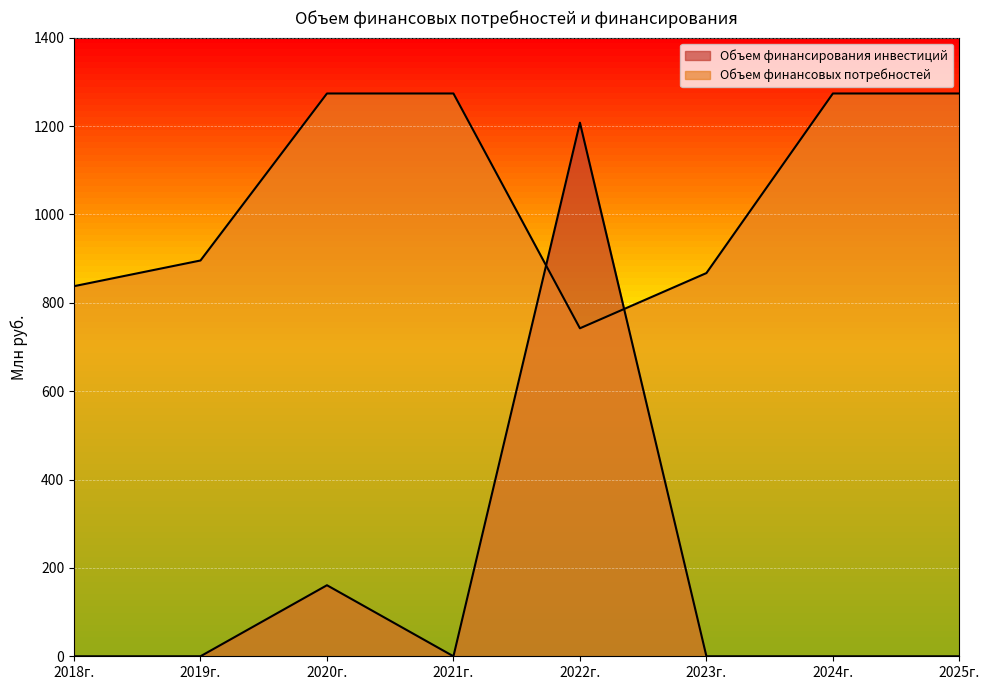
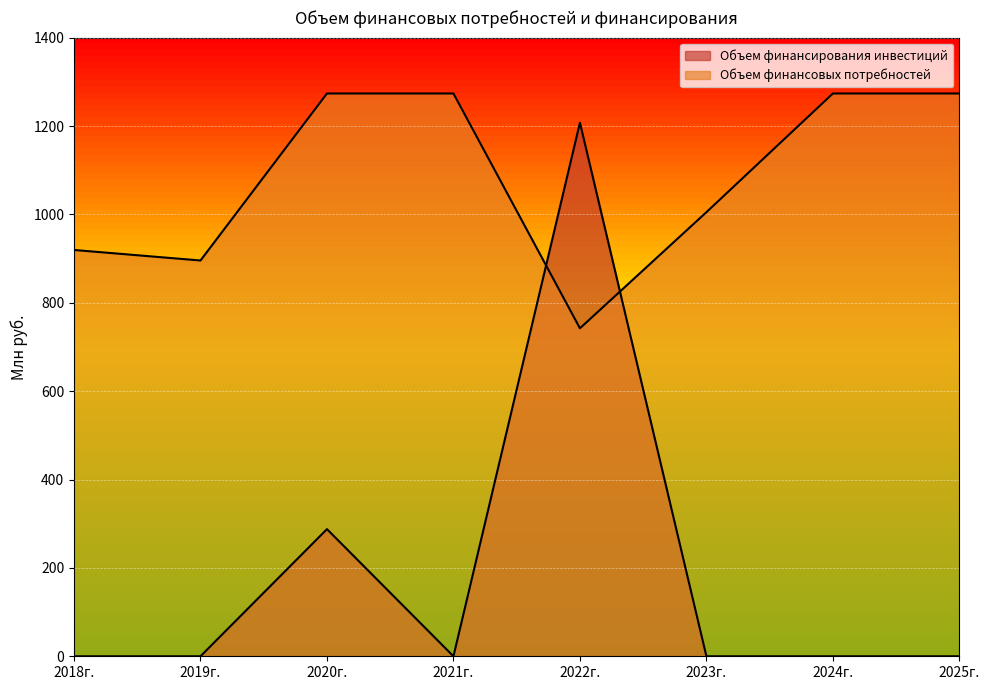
Объем финансовых потребностей, 2018г.: 840 -> 920
Объем финансирования инвестиций, 2020г.: 160 -> 290
Объем финансовых потребностей, 2023г.: 870 -> 1010
